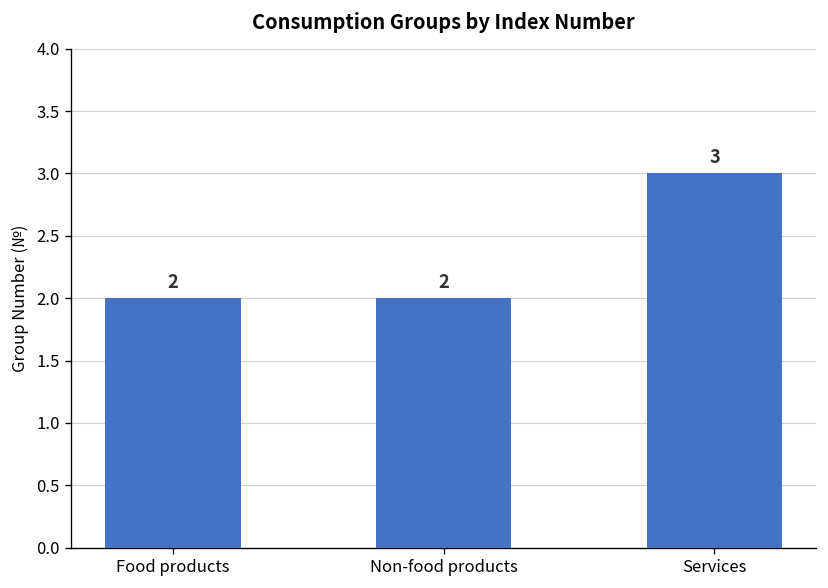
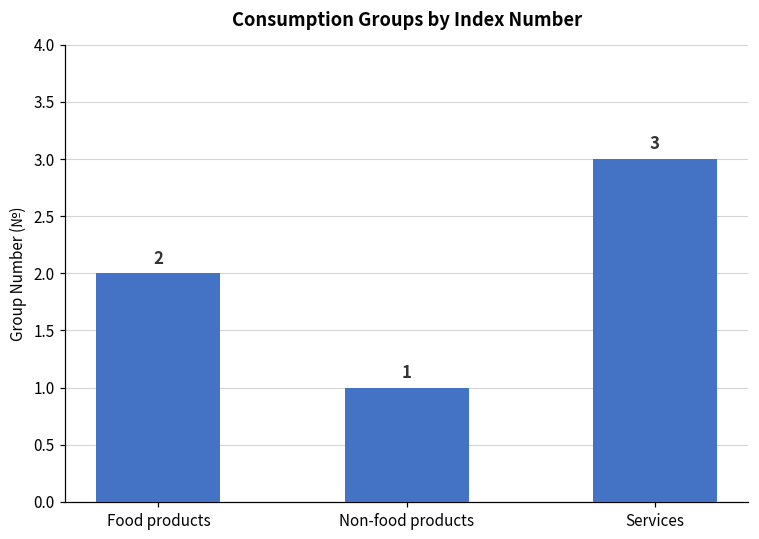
Non-food products: 2 -> 1
